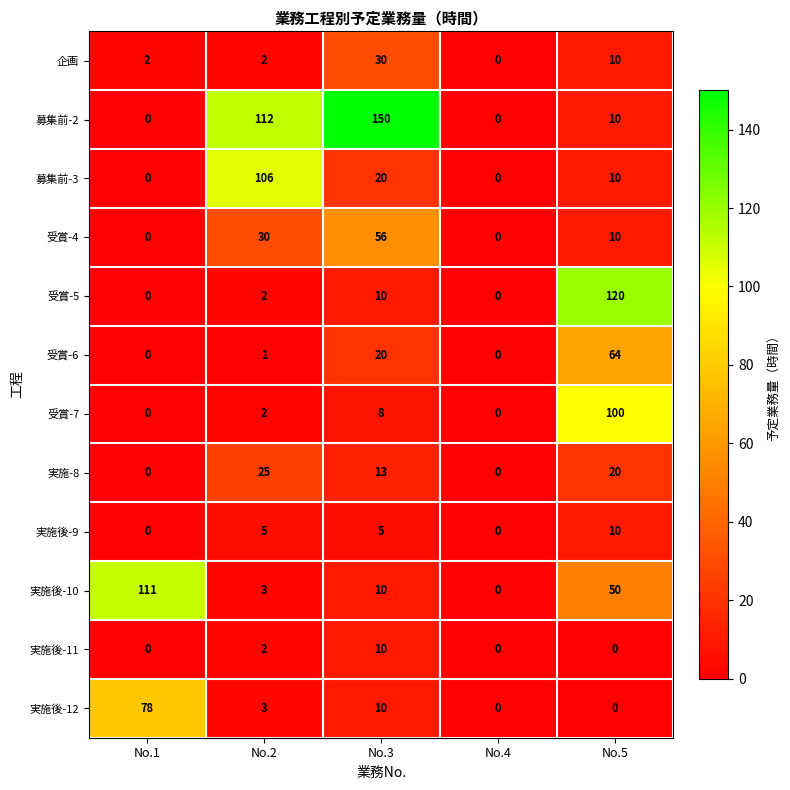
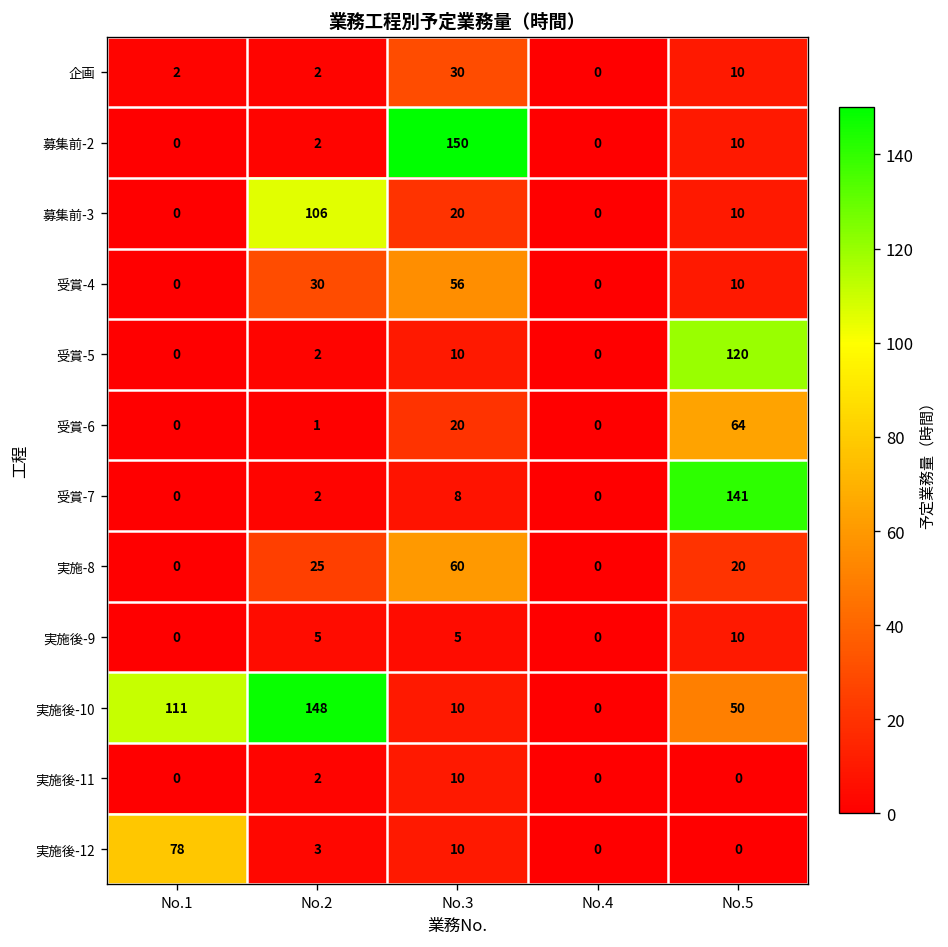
募集前-2, No.2: 112 -> 2
受賞-7, No.5: 100 -> 141
実施-8, No.3: 13 -> 60
実施後-10, No.2: 3 -> 148
